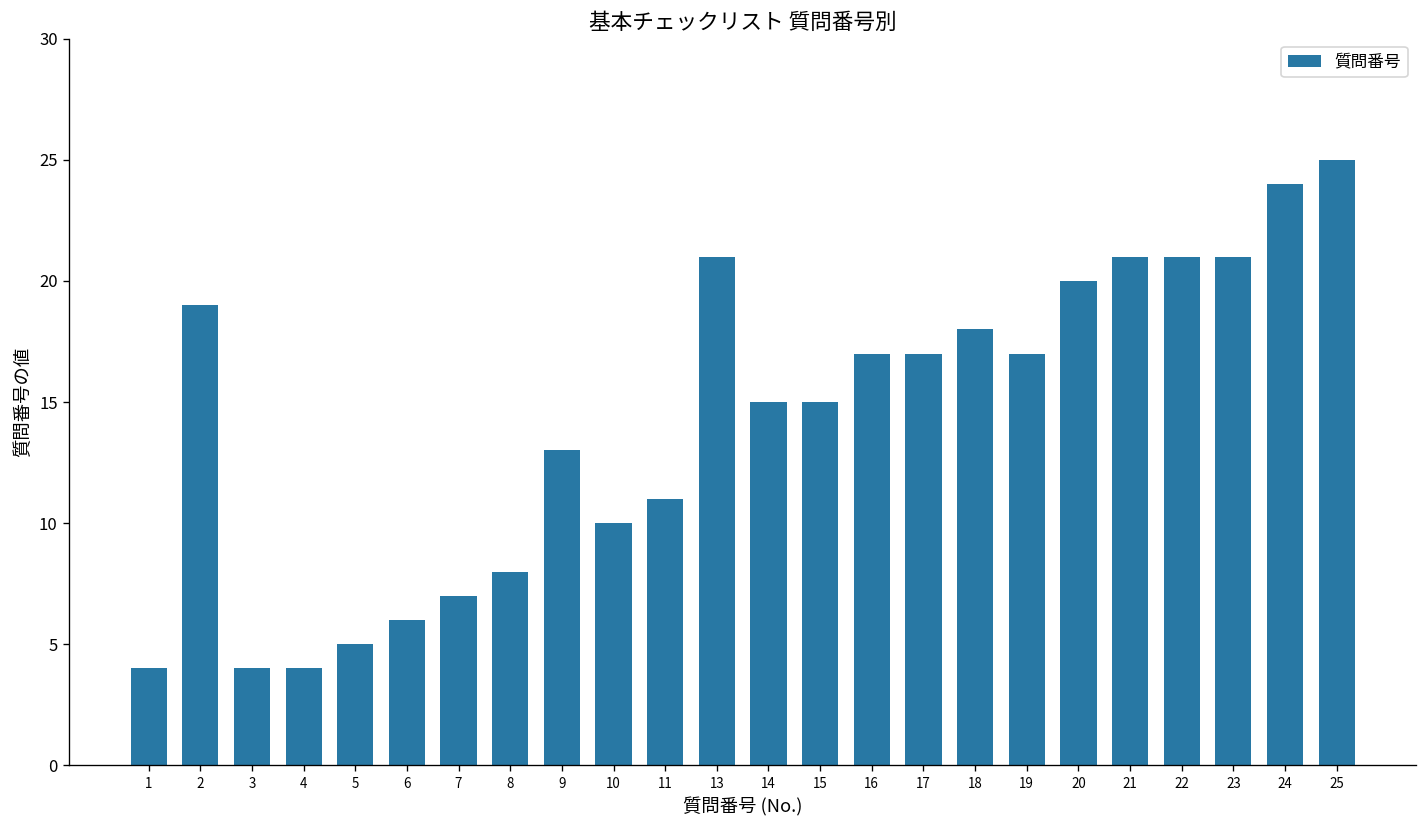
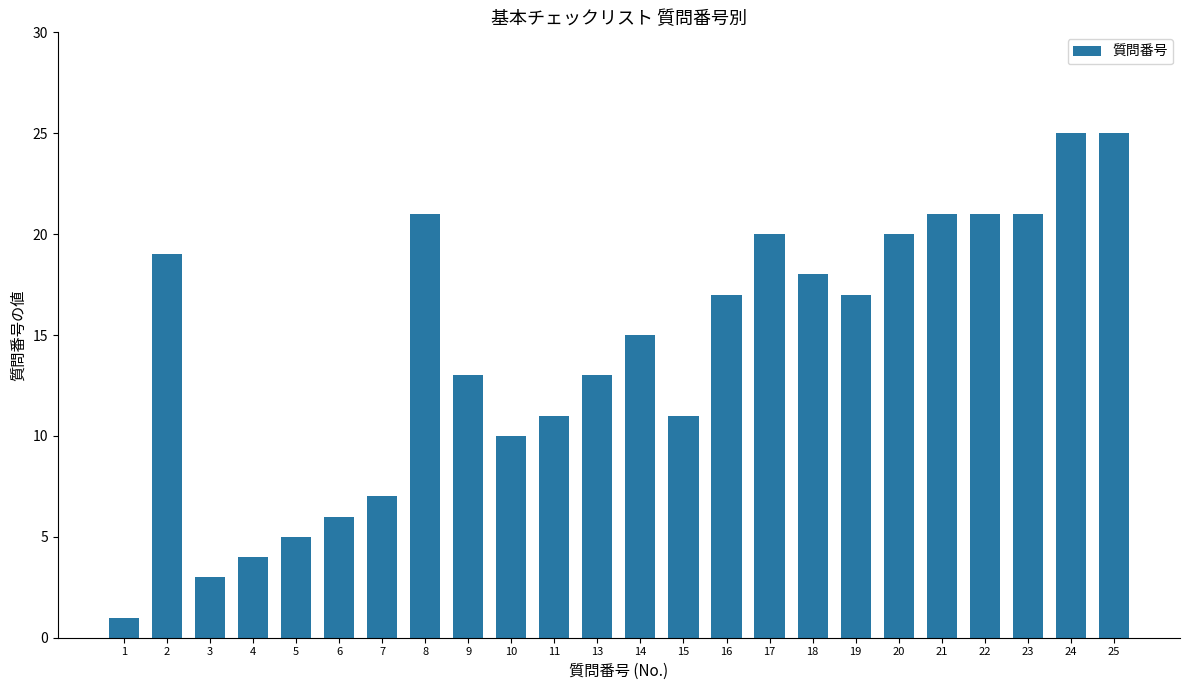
1: 4 -> 1
3: 4 -> 3
8: 8 -> 21
13: 21 -> 13
15: 15 -> 11
17: 17 -> 20
24: 24 -> 25
